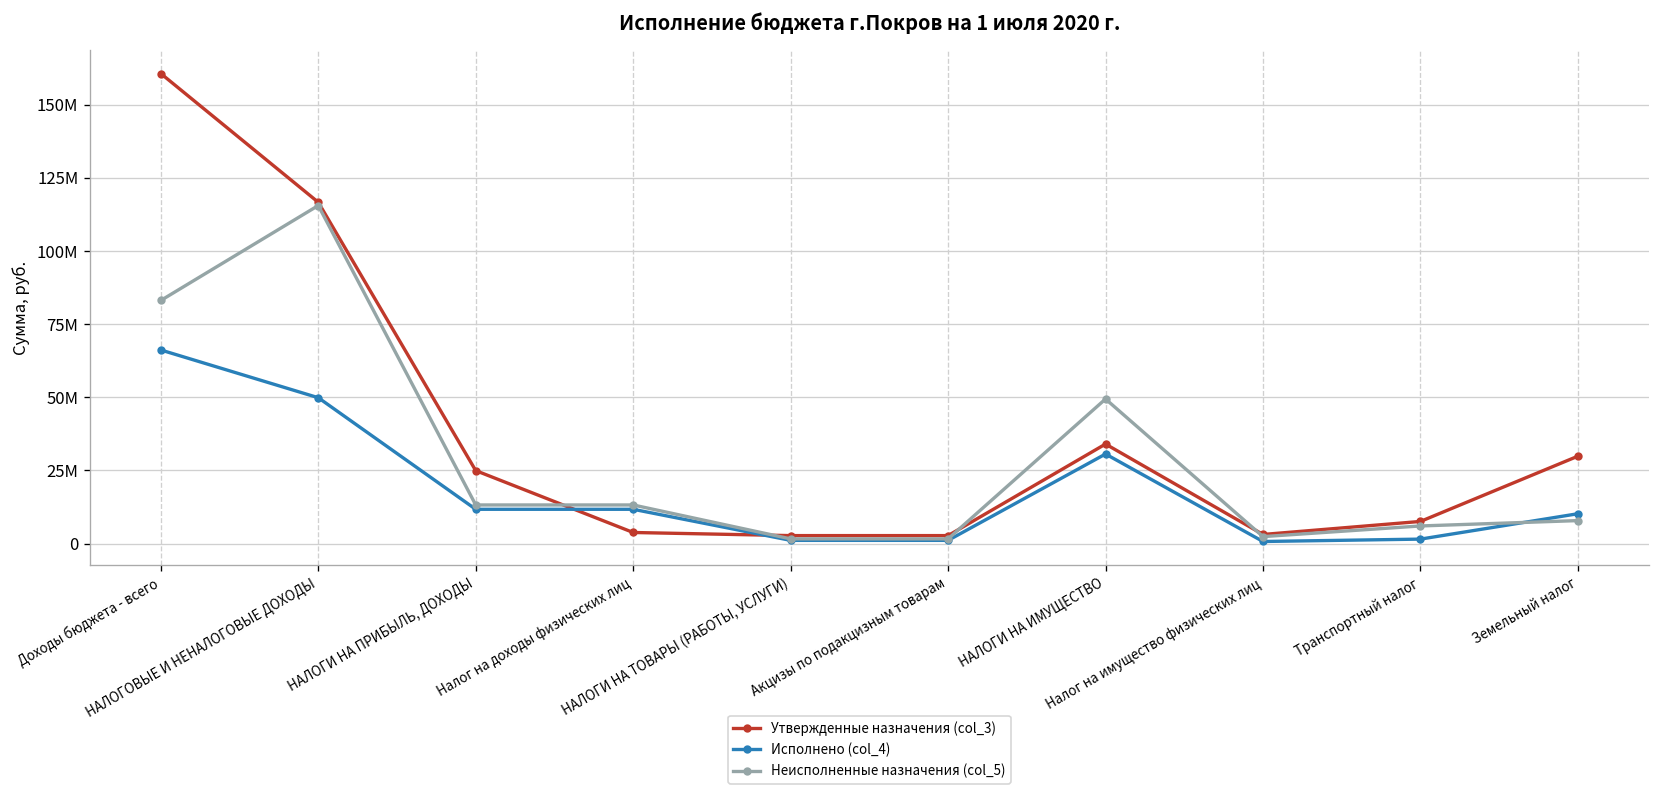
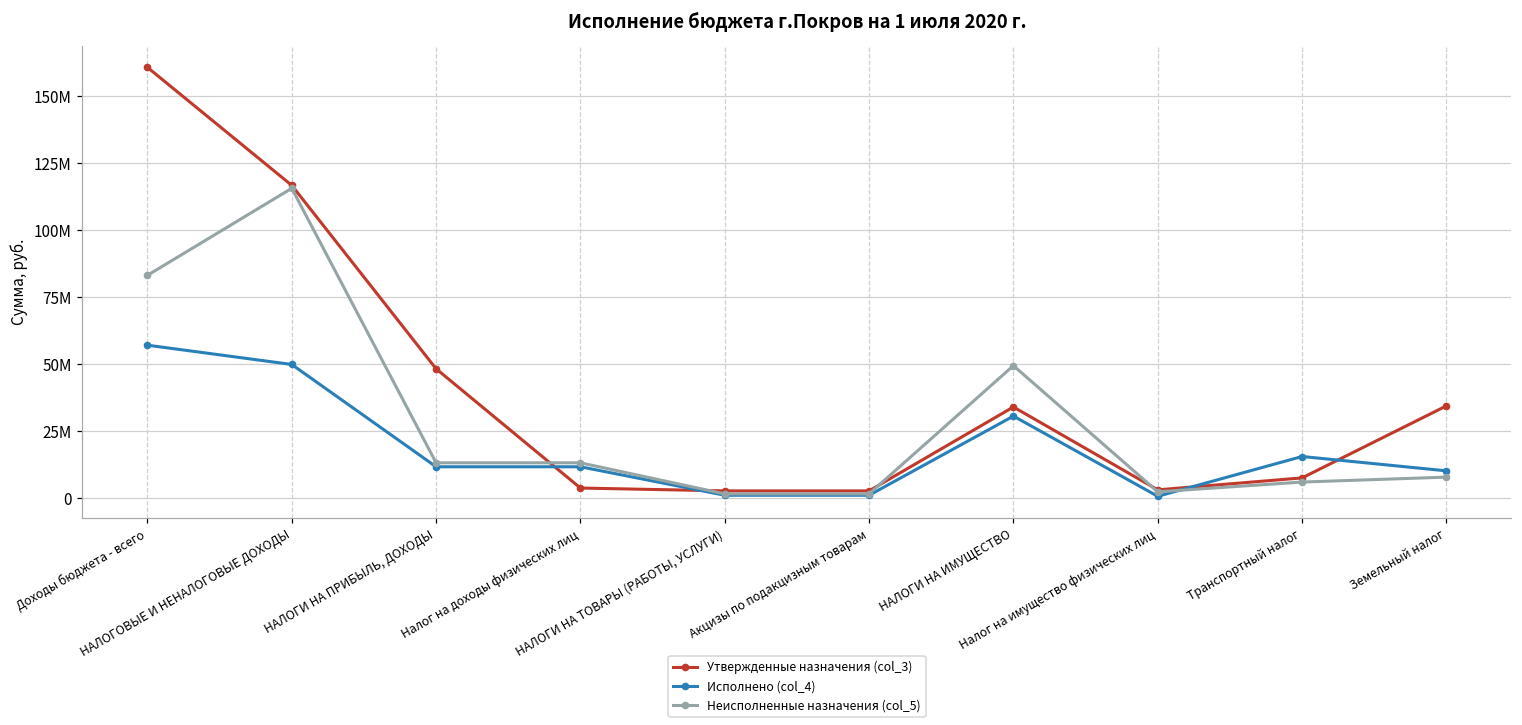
Исполнено (col_4), Доходы бюджета - всего: 66000000 -> 57000000
Утвержденные назначения (col_3), НАЛОГИ НА ПРИБЫЛЬ, ДОХОДЫ: 25000000 -> 48000000
Исполнено (col_4), Транспортный налог: 2000000 -> 16000000
Утвержденные назначения (col_3), Земельный налог: 30000000 -> 34000000
